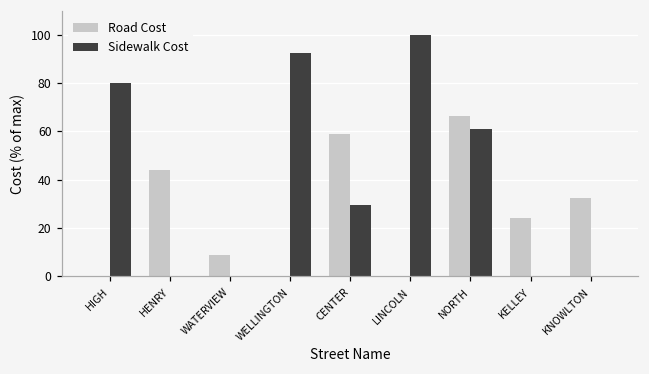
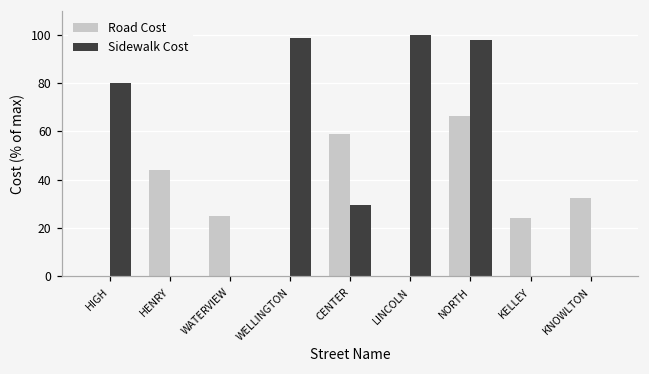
Road Cost, WATERVIEW: 9 -> 25
Sidewalk Cost, WELLINGTON: 93 -> 99
Sidewalk Cost, NORTH: 61 -> 98
